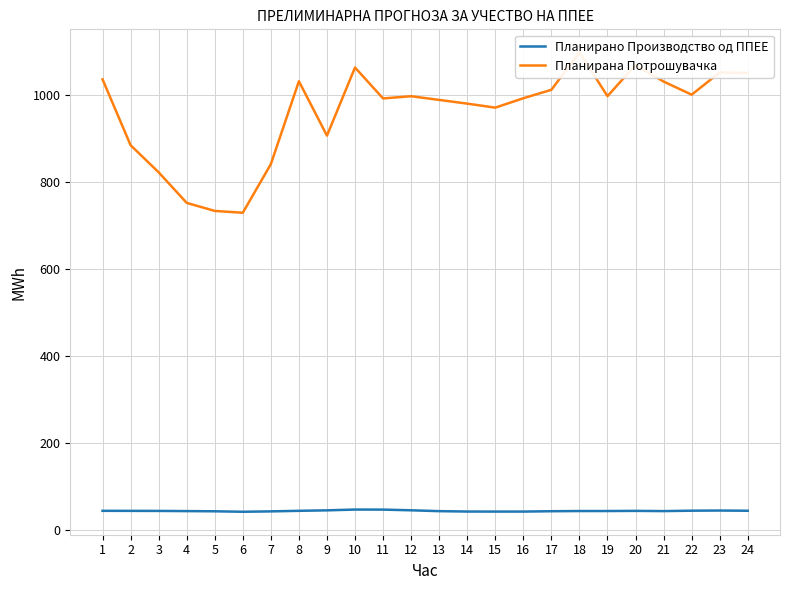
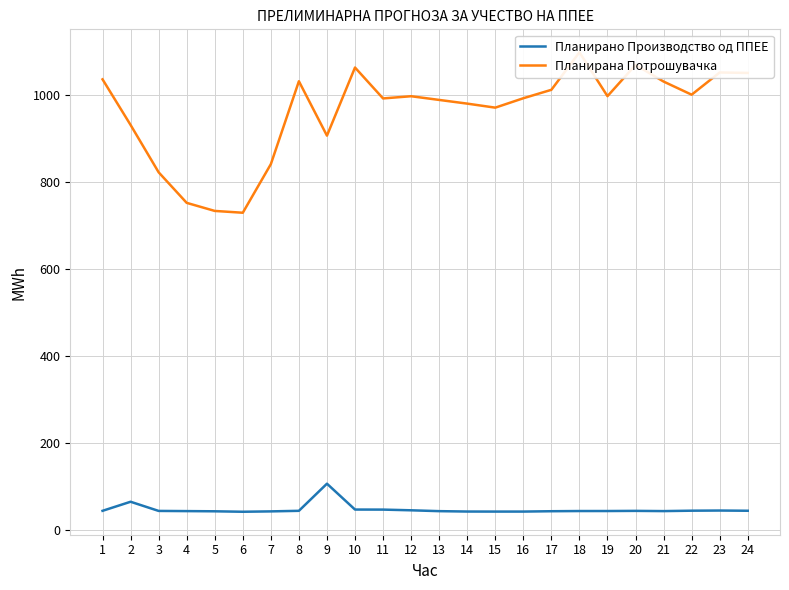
Планирано Производство од ППЕЕ, 2: 40 -> 60
Планирана Потрошувачка, 2: 890 -> 930
Планирано Производство од ППЕЕ, 9: 40 -> 110
